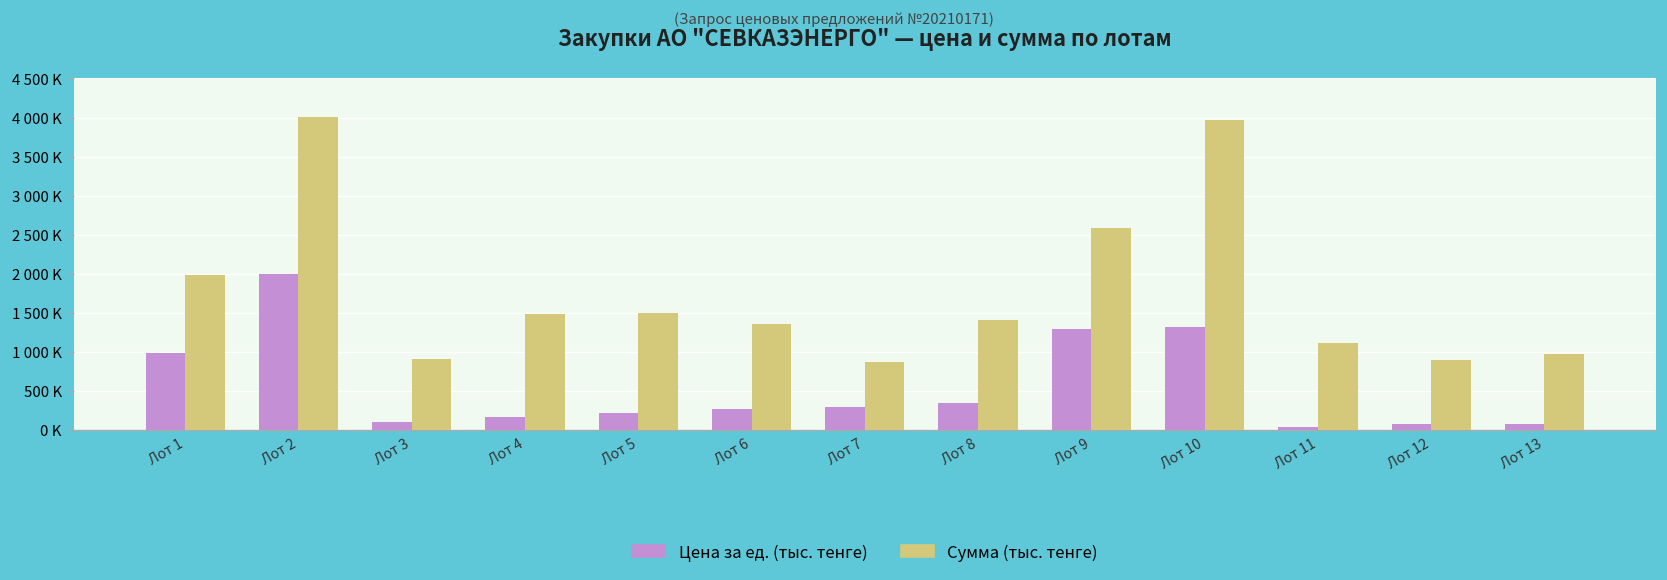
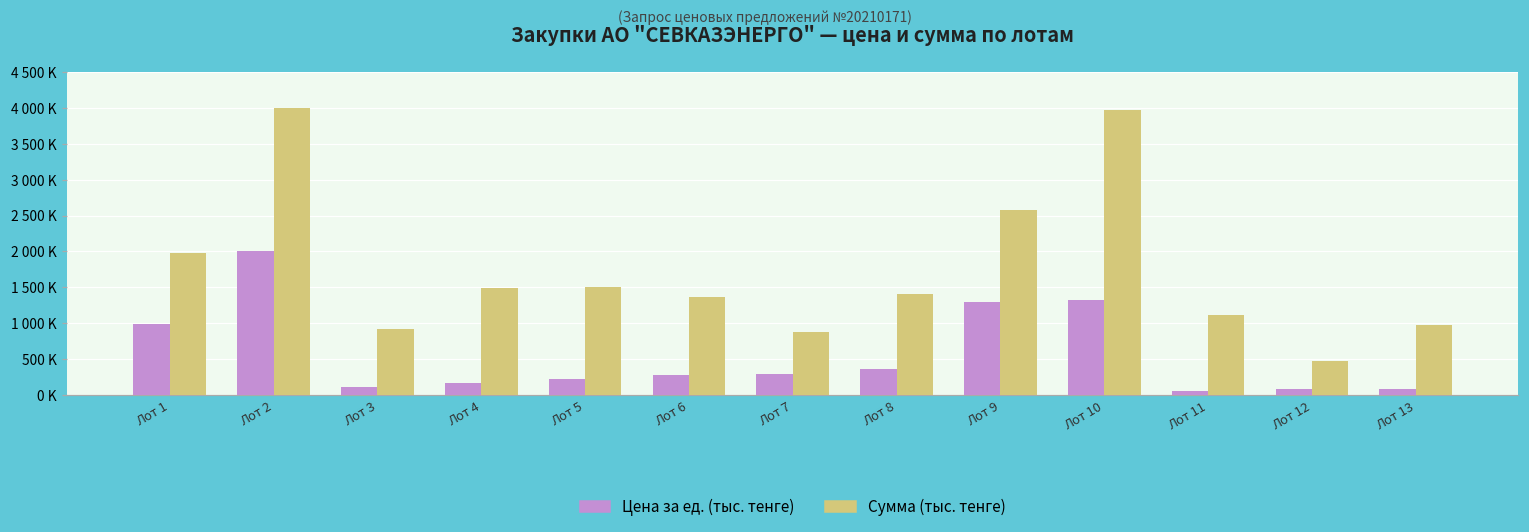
Сумма (тыс. тенге), Лот 12: 900000 -> 500000
